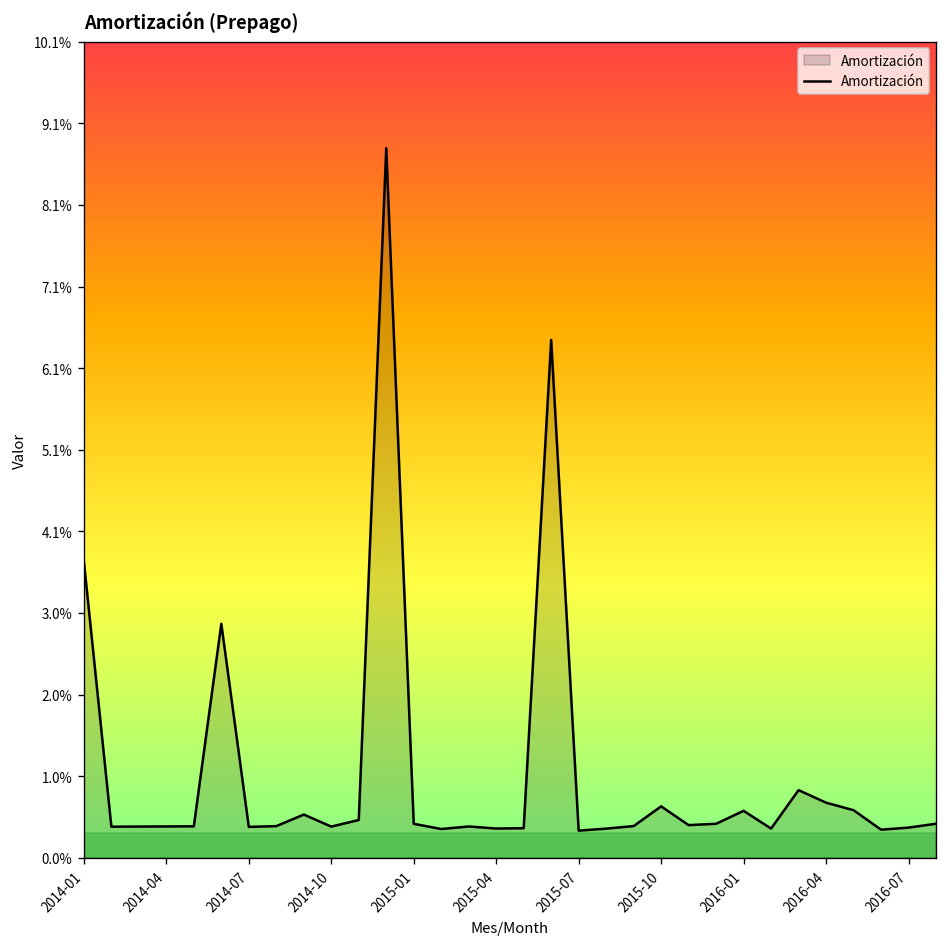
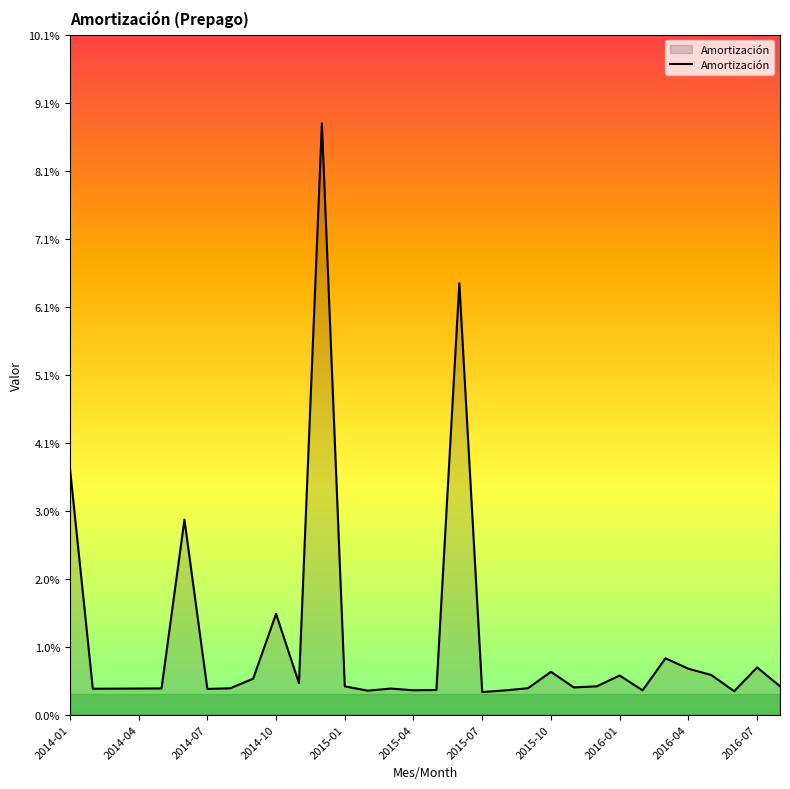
2014-10: 0.4% -> 1.5%
2016-07: 0.4% -> 0.7%
